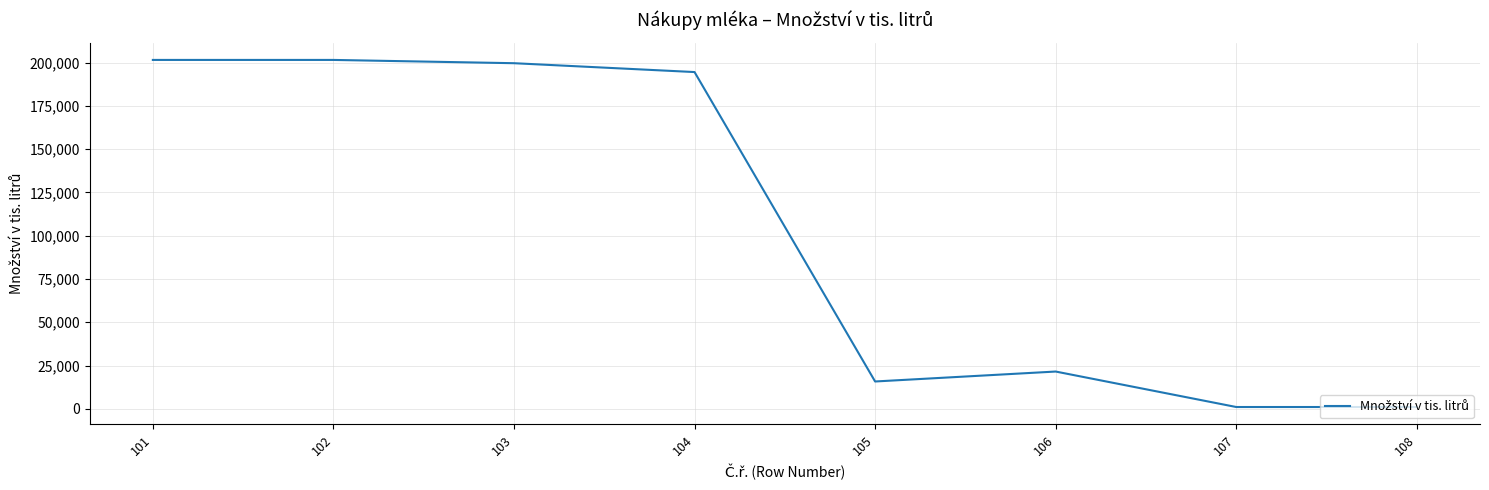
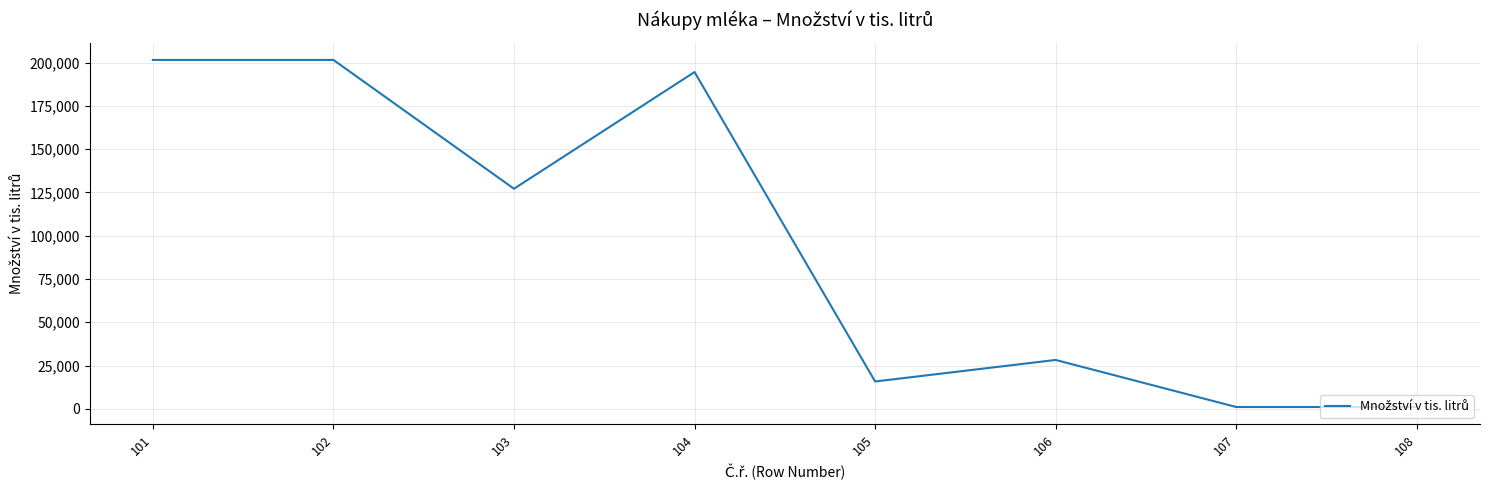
103: 200,000 -> 127,000
106: 22,000 -> 28,000
